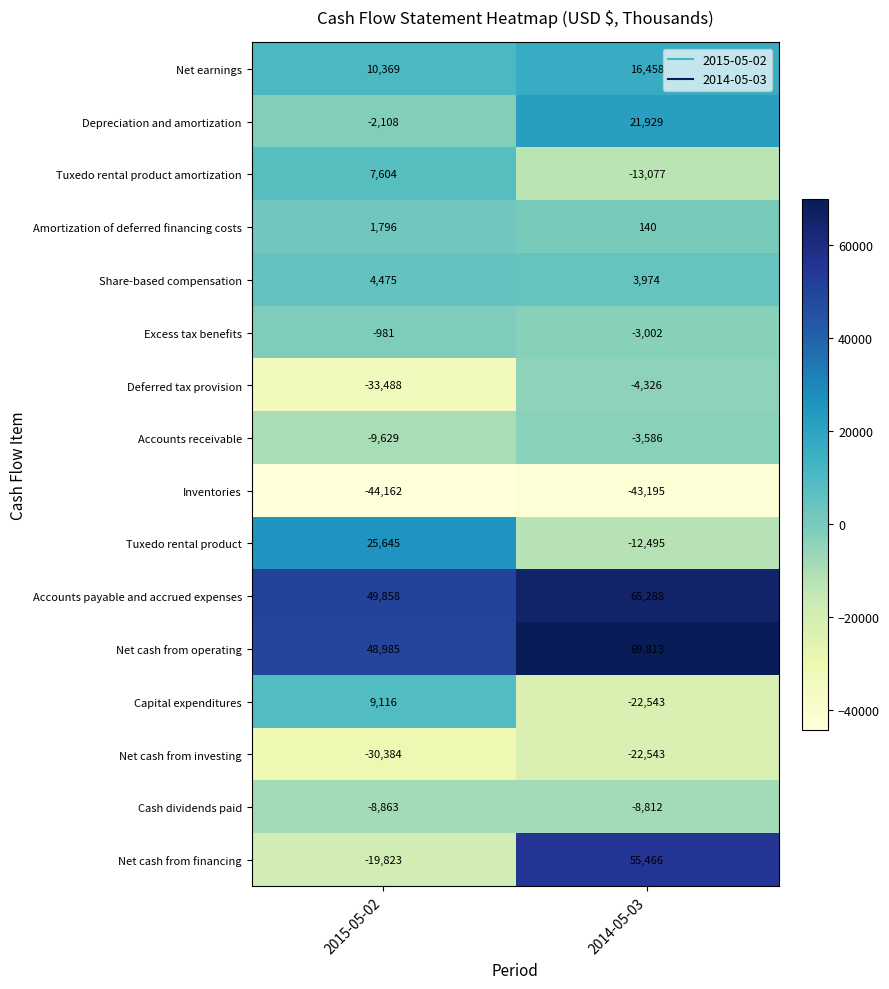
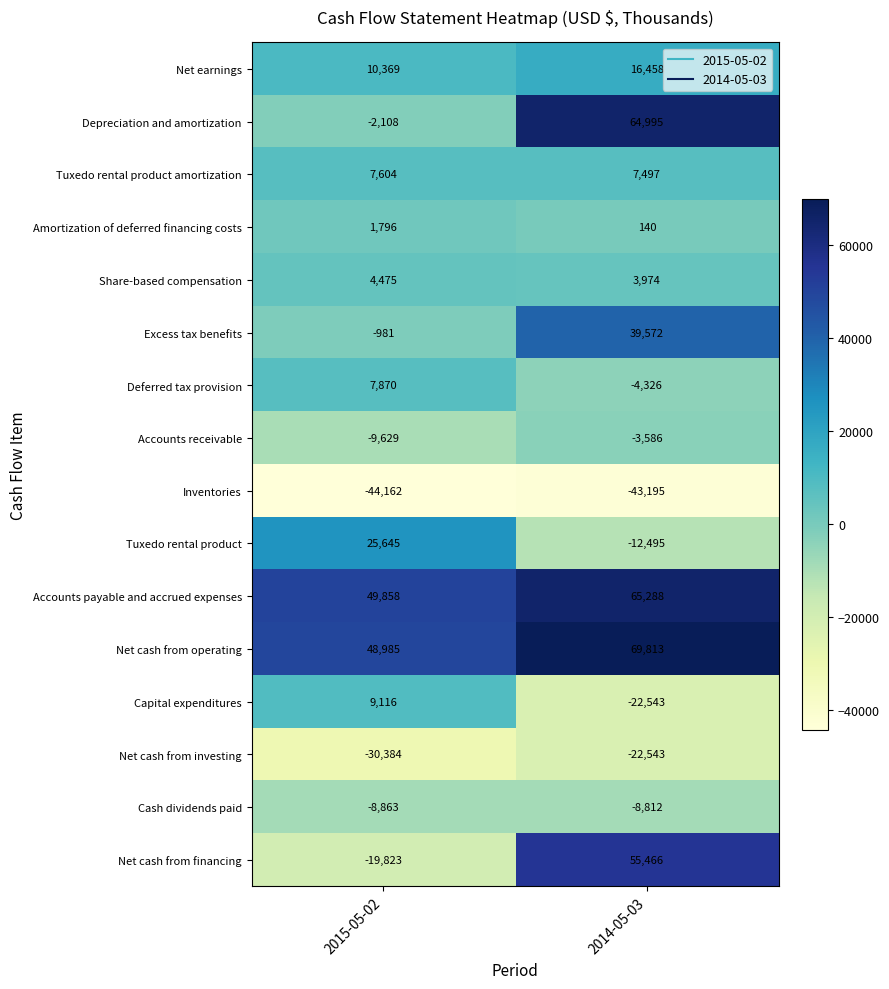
Depreciation and amortization, 2014-05-03: 21,929 -> 64,995
Tuxedo rental product amortization, 2014-05-03: -13,077 -> 7,497
Excess tax benefits, 2014-05-03: -3,002 -> 39,572
Deferred tax provision, 2015-05-02: -33,488 -> 7,870
